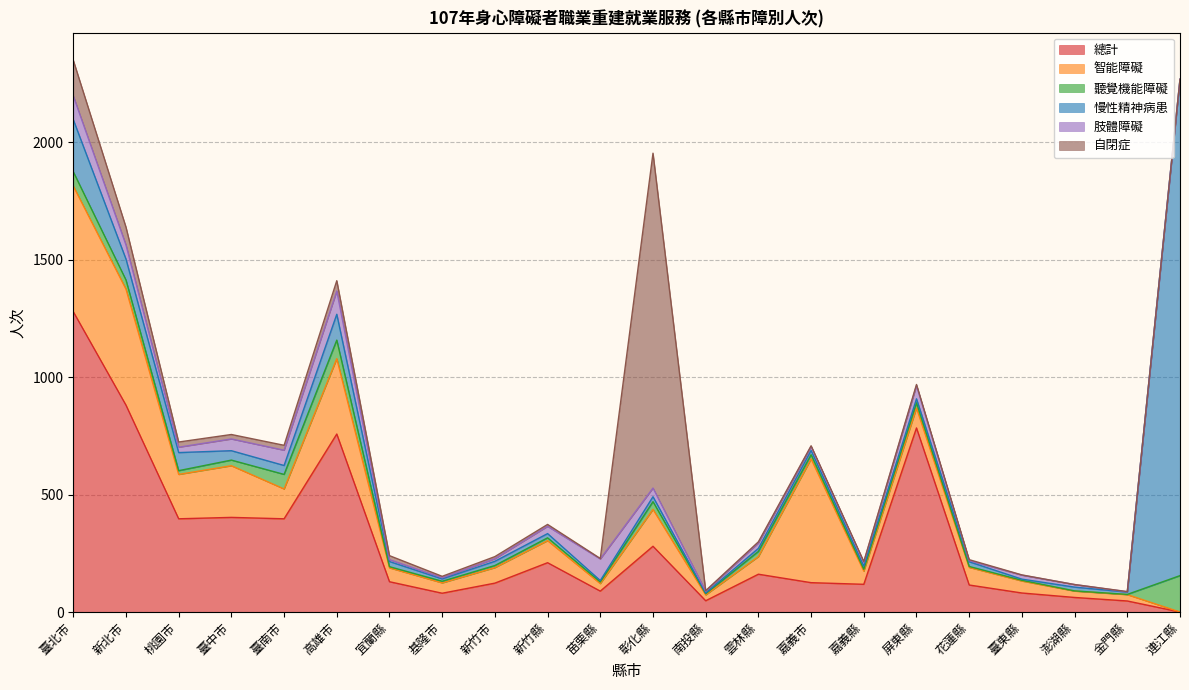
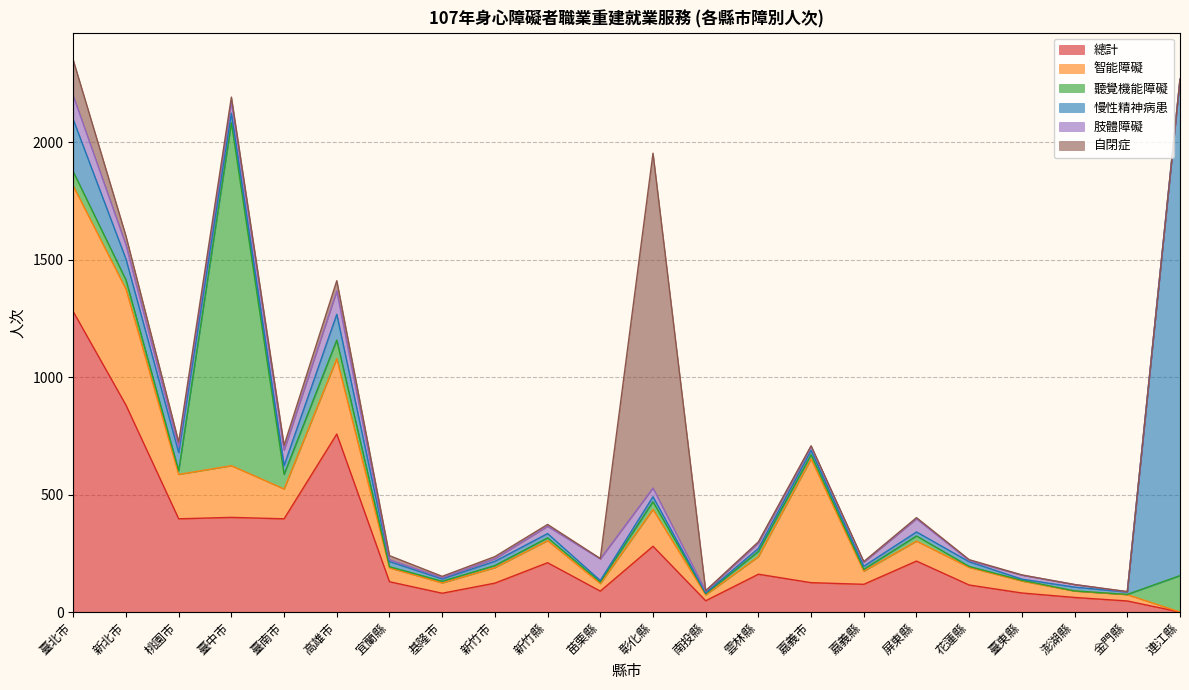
自閉症, 新北市: 80 -> 40
聽覺機能障礙, 臺中市: 20 -> 1460
總計, 屏東縣: 780 -> 220
